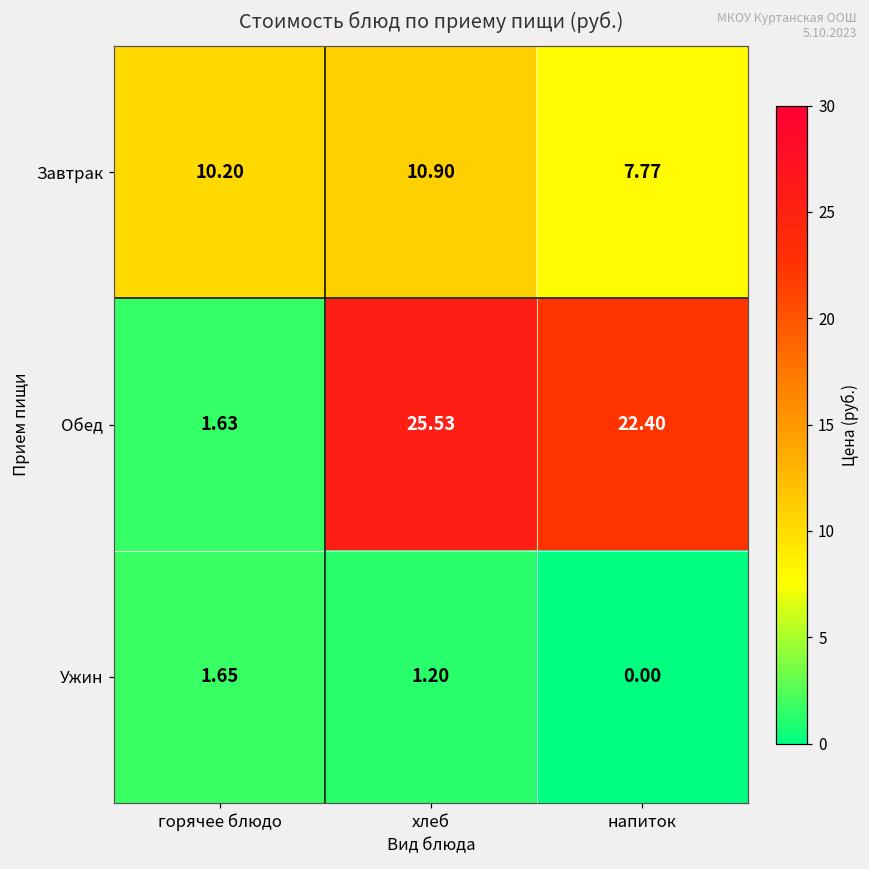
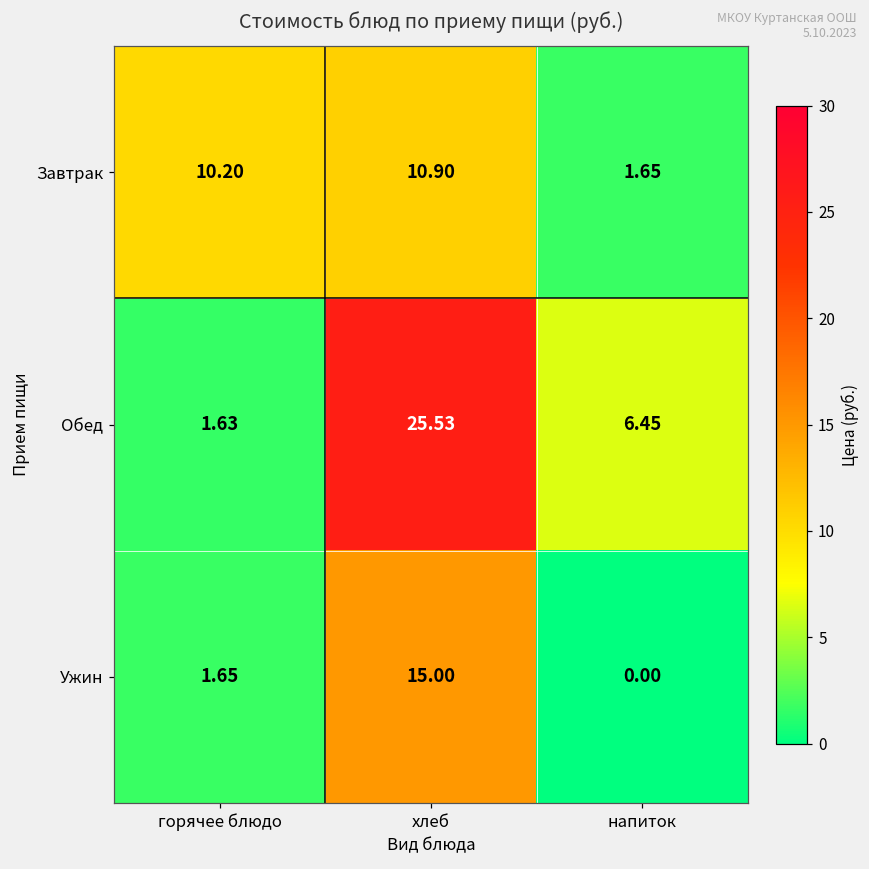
Завтрак, напиток: 7.77 -> 1.65
Обед, напиток: 22.40 -> 6.45
Ужин, хлеб: 1.20 -> 15.00
